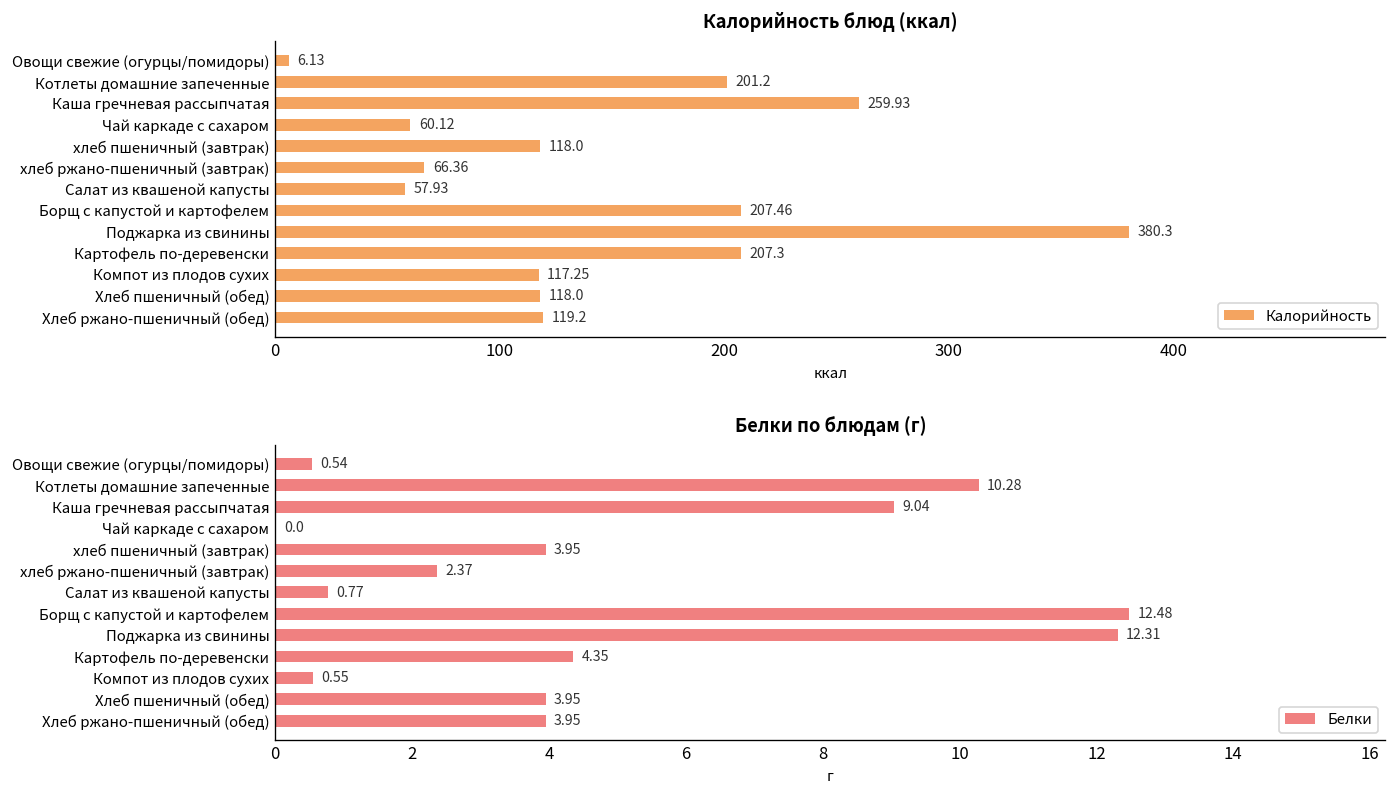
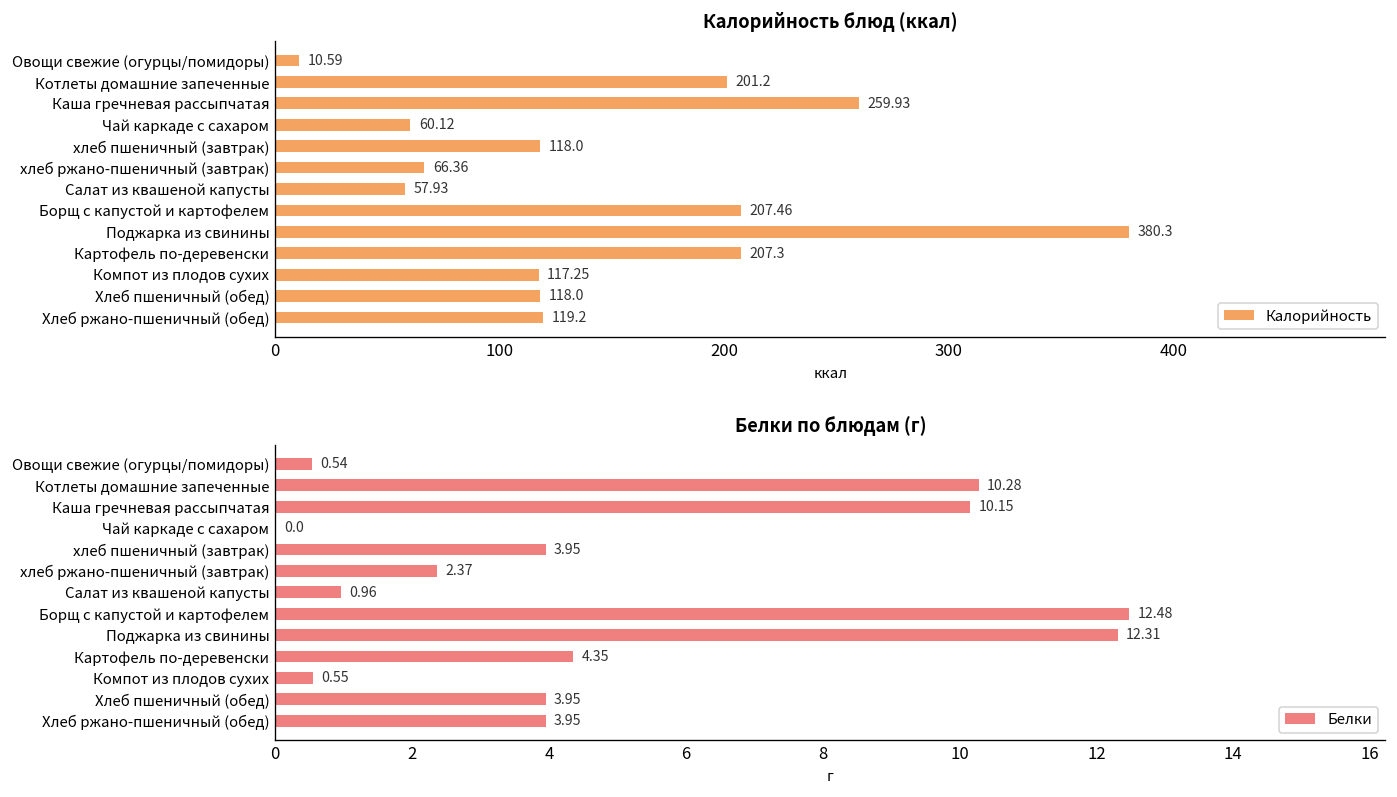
Калорийность блюд (ккал), Овощи свежие (огурцы/помидоры): 6.13 -> 10.59
Белки по блюдам (г), Каша гречневая рассыпчатая: 9.04 -> 10.15
Белки по блюдам (г), Салат из квашеной капусты: 0.77 -> 0.96
